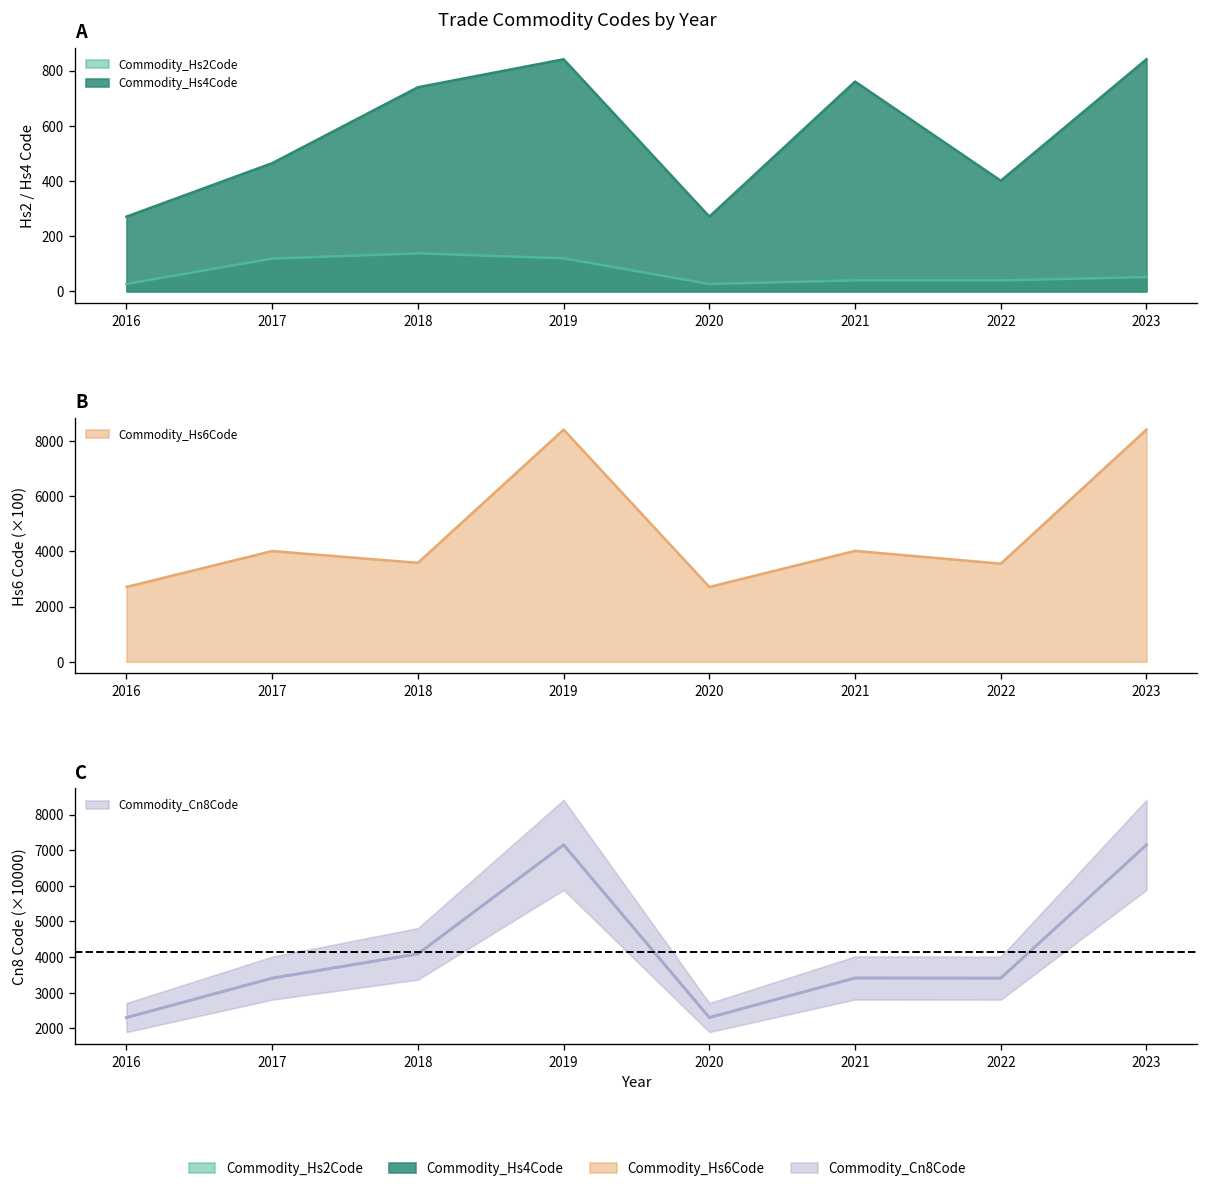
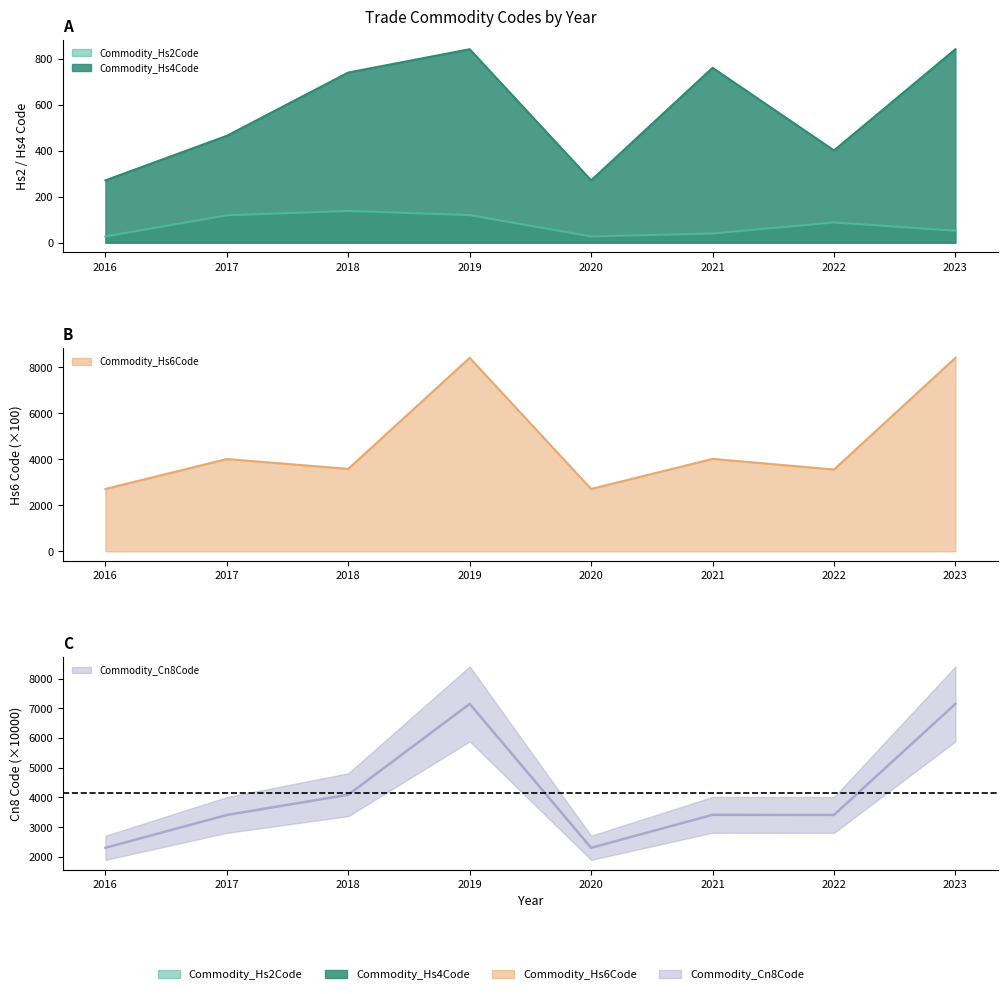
A, Commodity_Hs2Code, 2022: 40 -> 90
